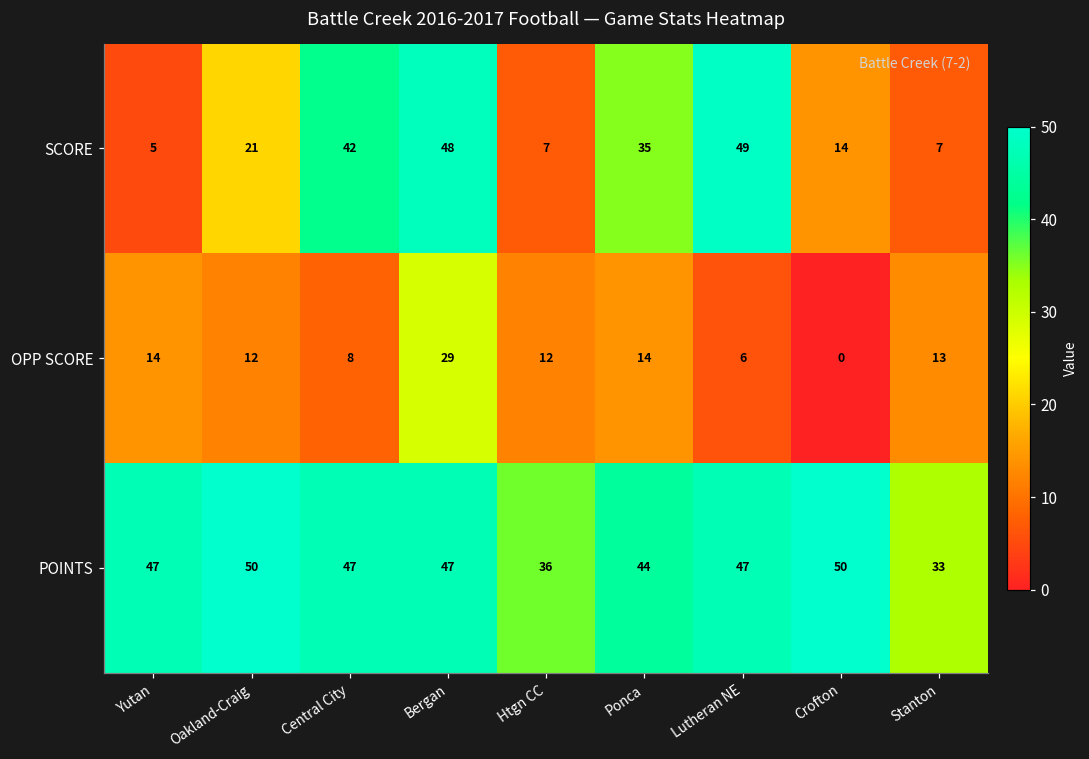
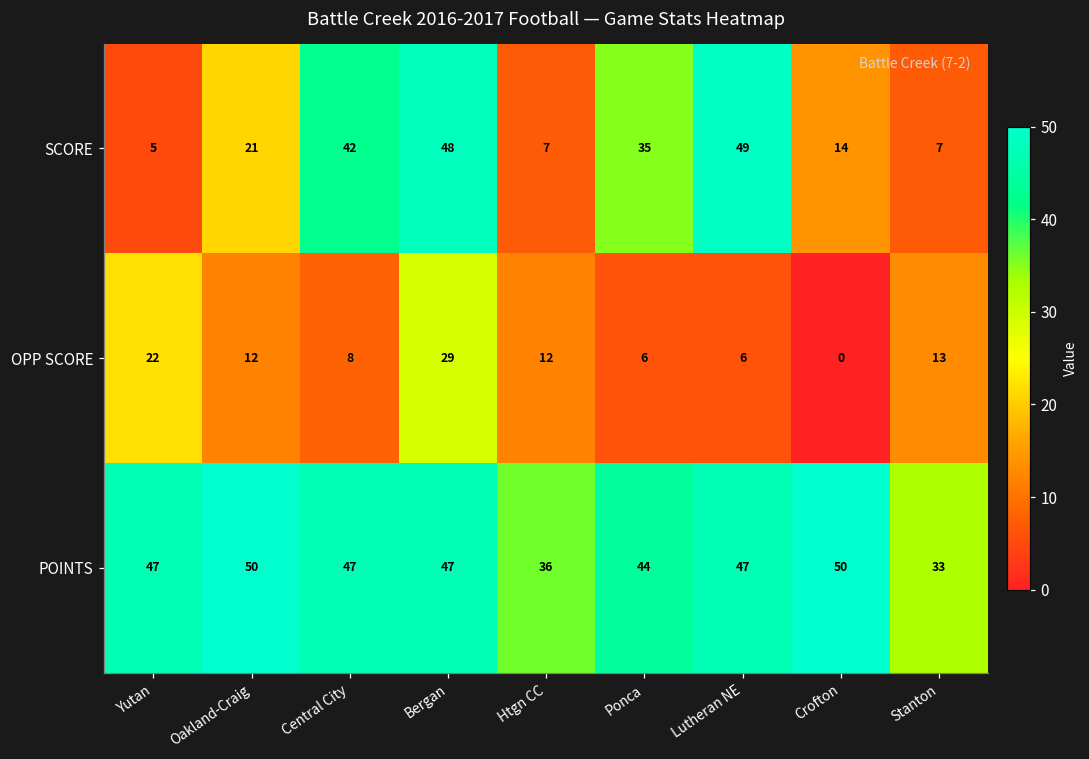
OPP SCORE, Yutan: 14 -> 22
OPP SCORE, Ponca: 14 -> 6
